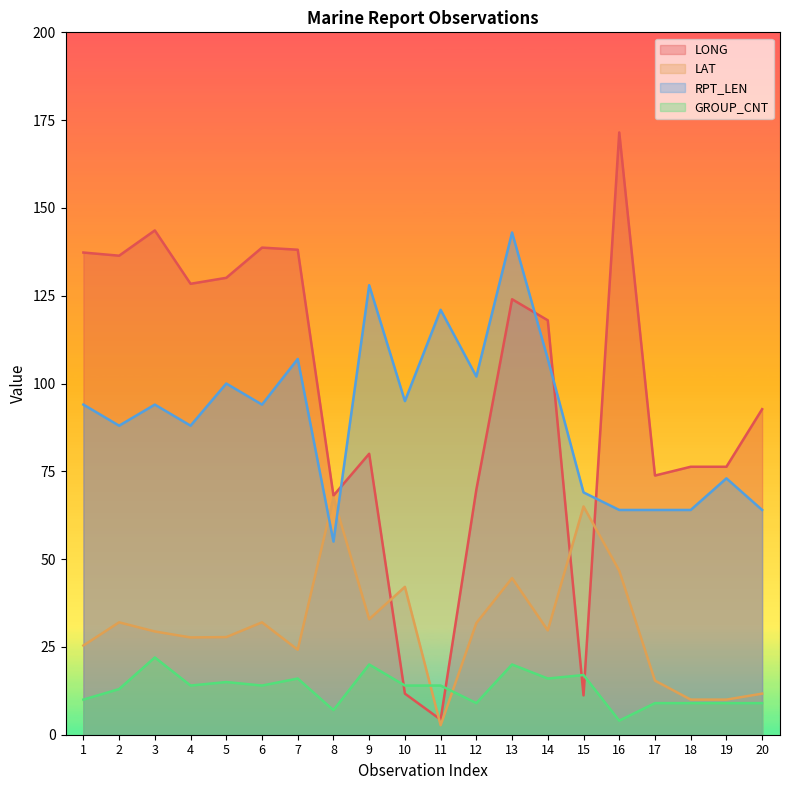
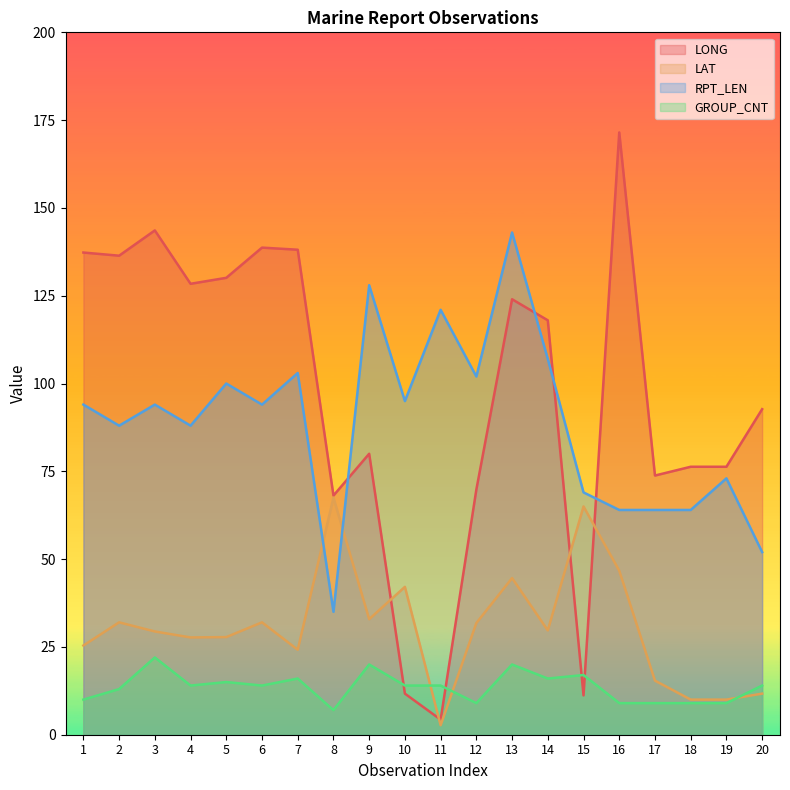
RPT_LEN, 7: 107 -> 103
RPT_LEN, 8: 55 -> 35
GROUP_CNT, 16: 4 -> 9
RPT_LEN, 20: 64 -> 52
GROUP_CNT, 20: 9 -> 14
